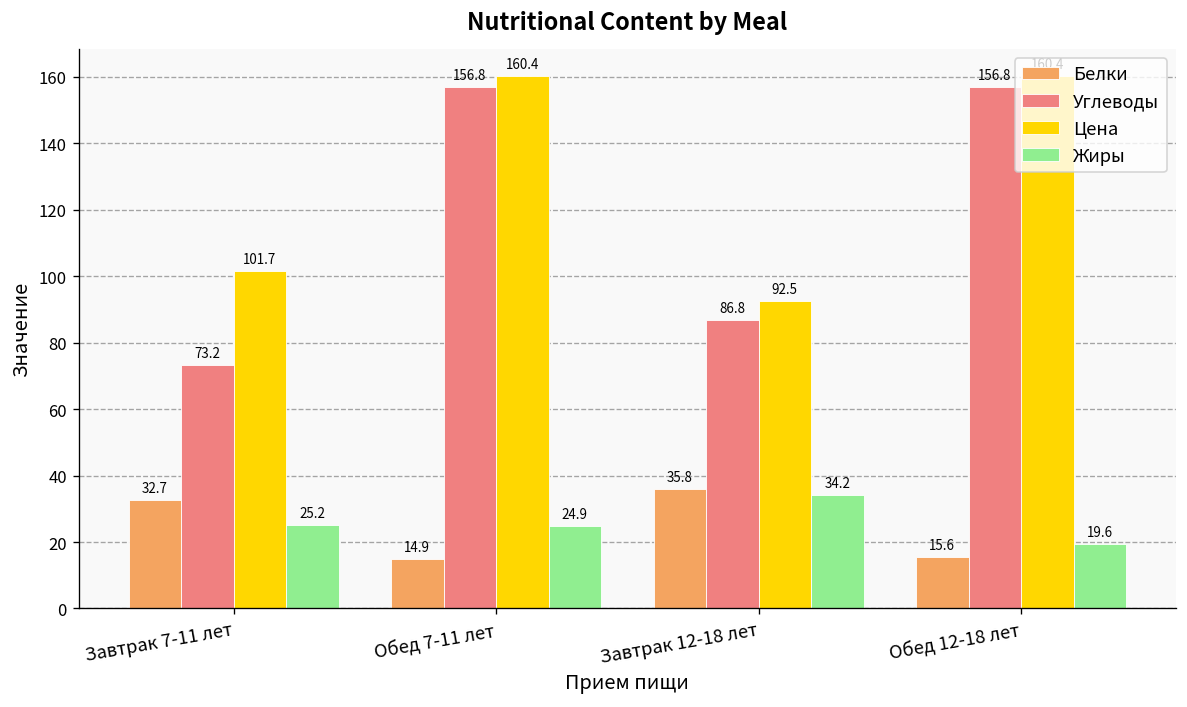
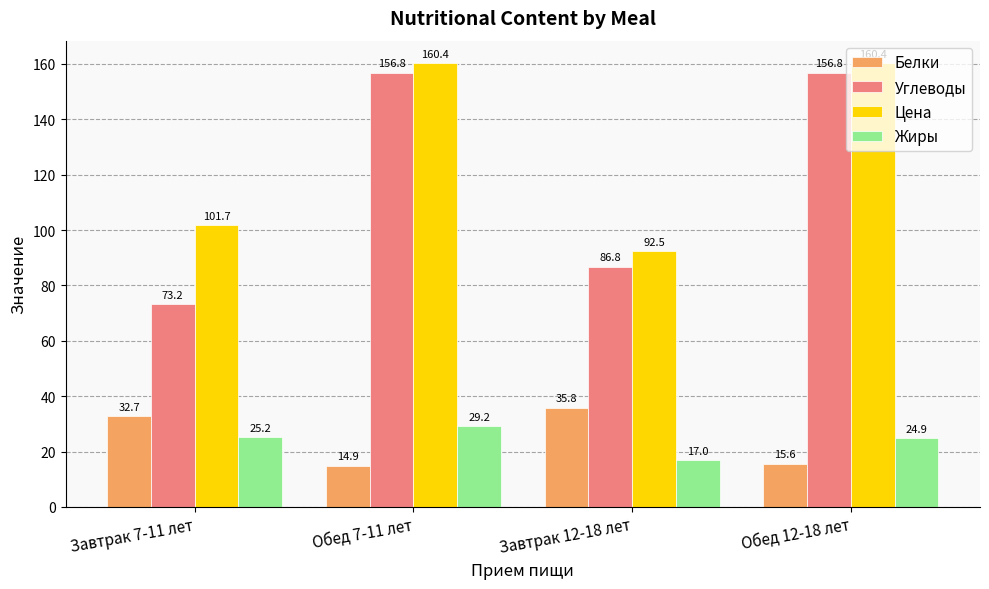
Жиры, Обед 7-11 лет: 24.9 -> 29.2
Жиры, Завтрак 12-18 лет: 34.2 -> 17.0
Жиры, Обед 12-18 лет: 19.6 -> 24.9
